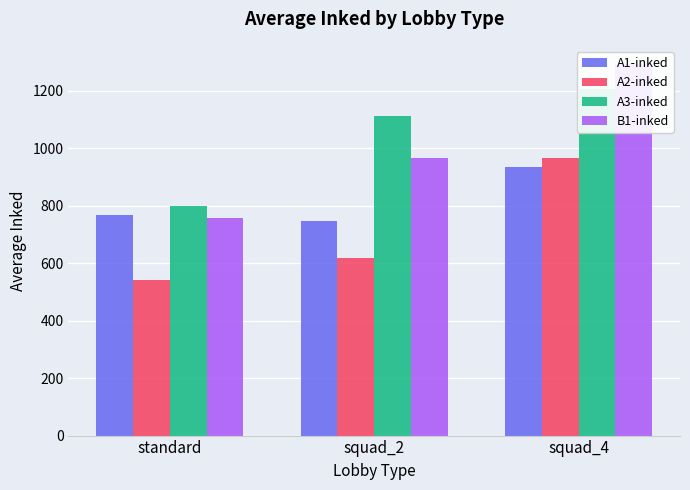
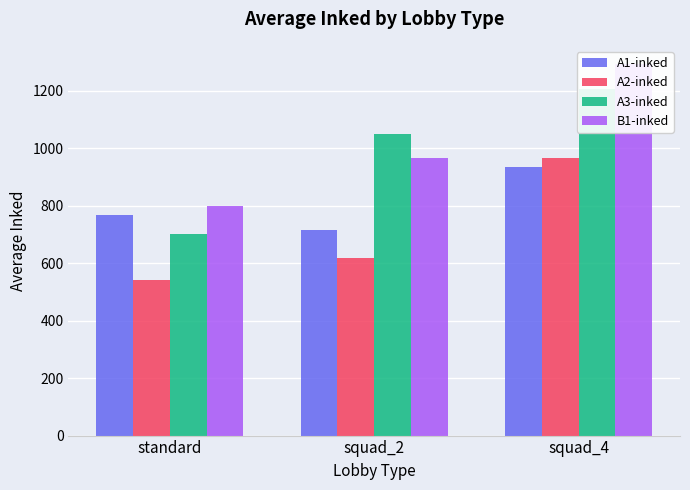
A3-inked, standard: 800 -> 700
B1-inked, standard: 760 -> 800
A1-inked, squad_2: 750 -> 720
A3-inked, squad_2: 1110 -> 1050
